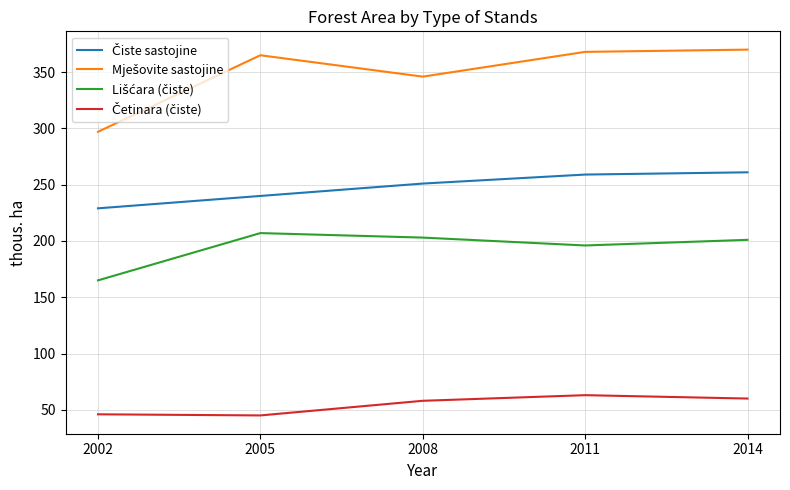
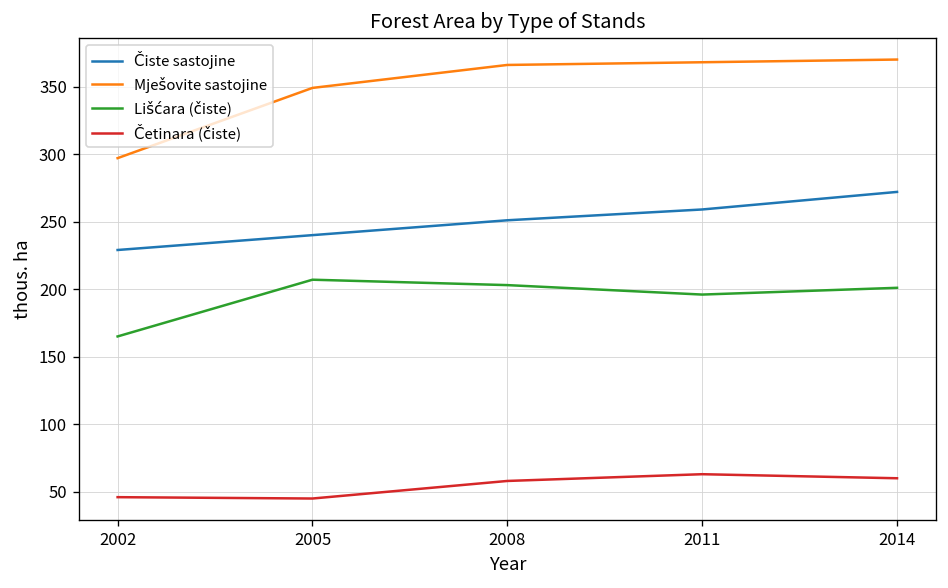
Mješovite sastojine, 2005: 365 -> 349
Mješovite sastojine, 2008: 346 -> 366
Čiste sastojine, 2014: 261 -> 272
